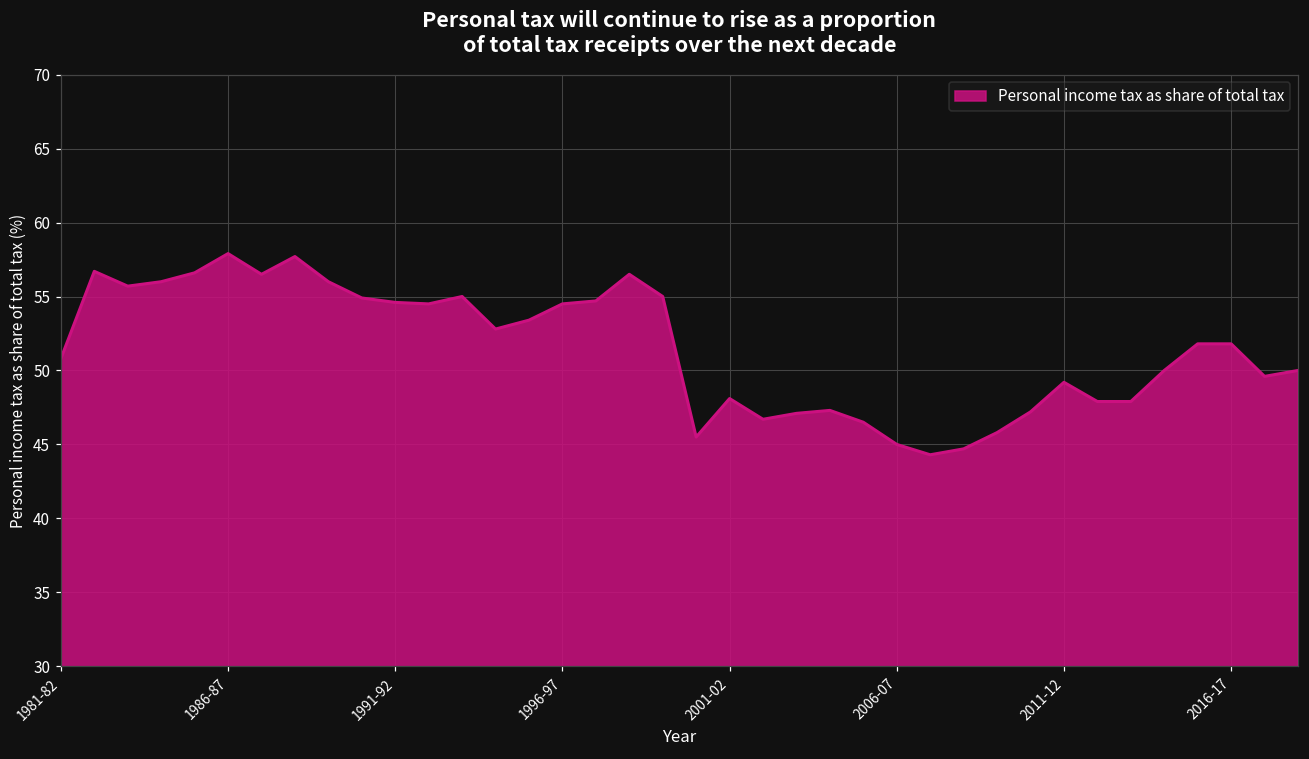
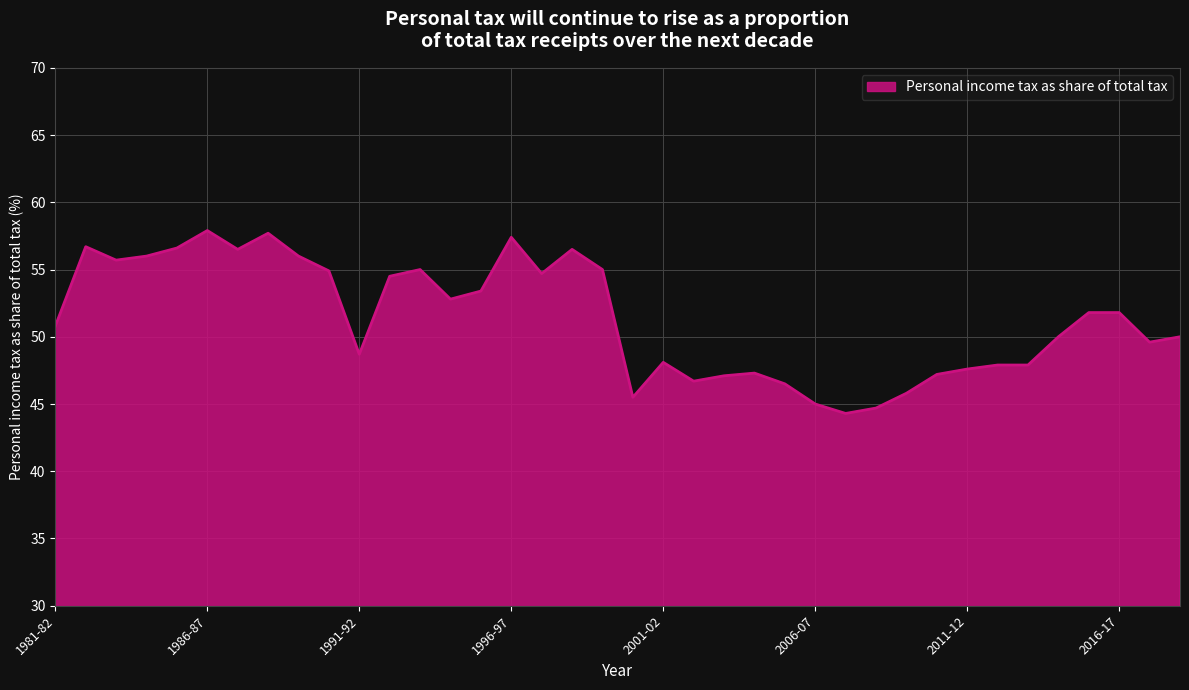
1991-92: 54.6 -> 48.7
1996-97: 54.5 -> 57.4
2011-12: 49.2 -> 47.6
